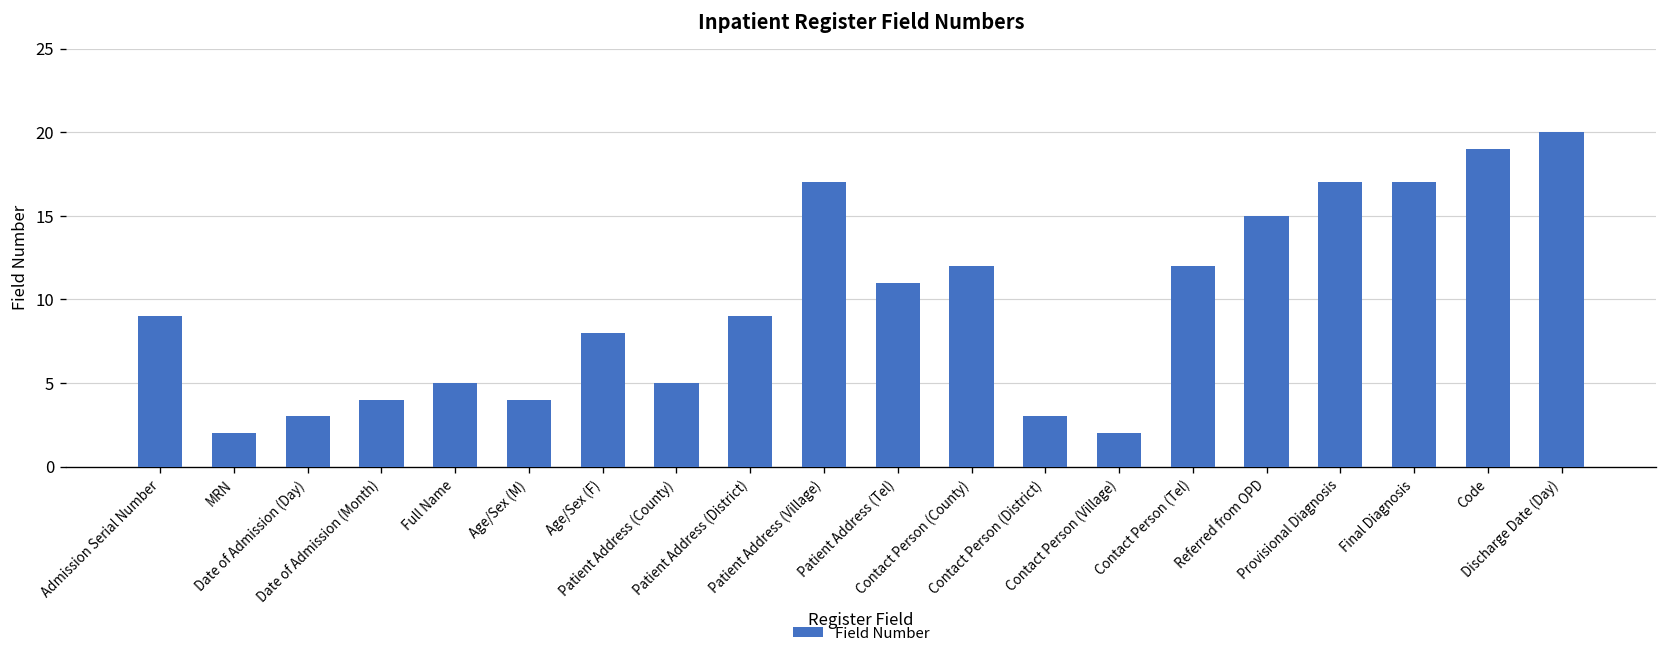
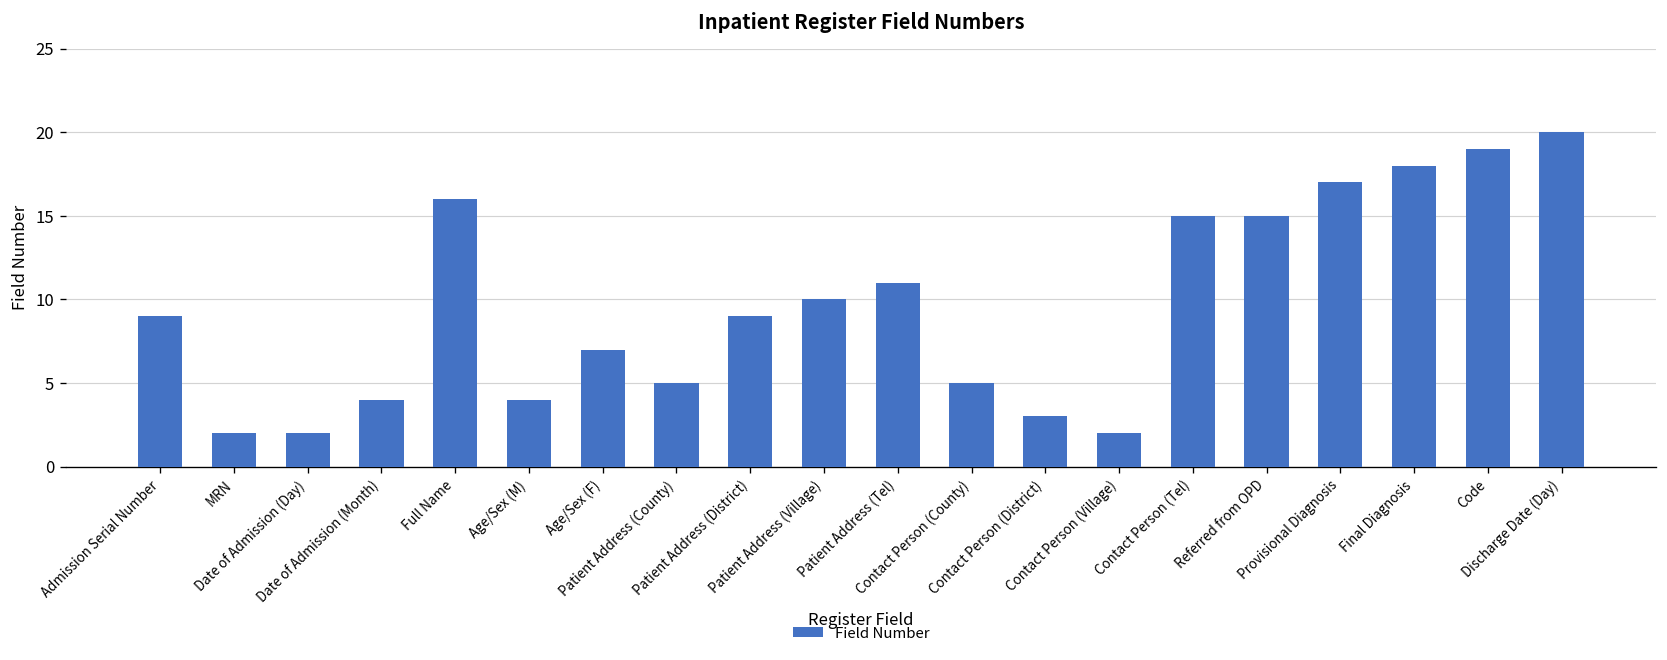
Date of Admission (Day): 3 -> 2
Full Name: 5 -> 16
Age/Sex (F): 8 -> 7
Patient Address (Village): 17 -> 10
Contact Person (County): 12 -> 5
Contact Person (Tel): 12 -> 15
Final Diagnosis: 17 -> 18
